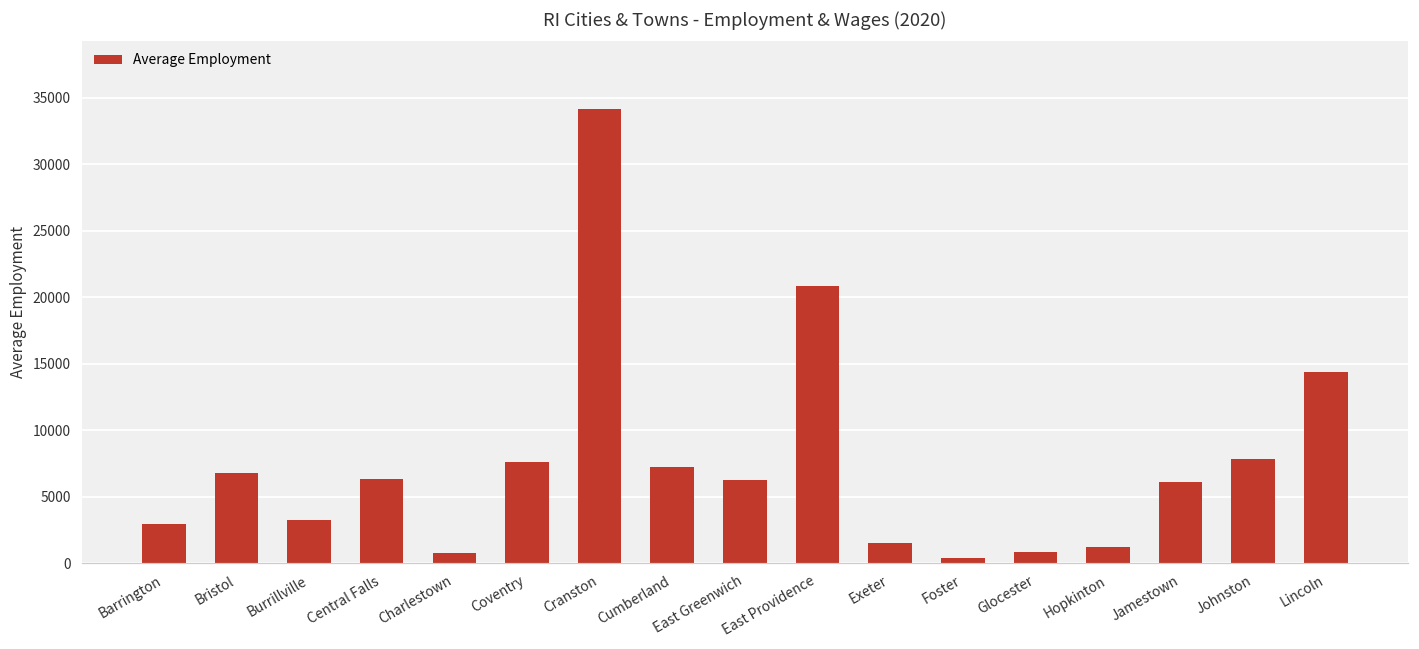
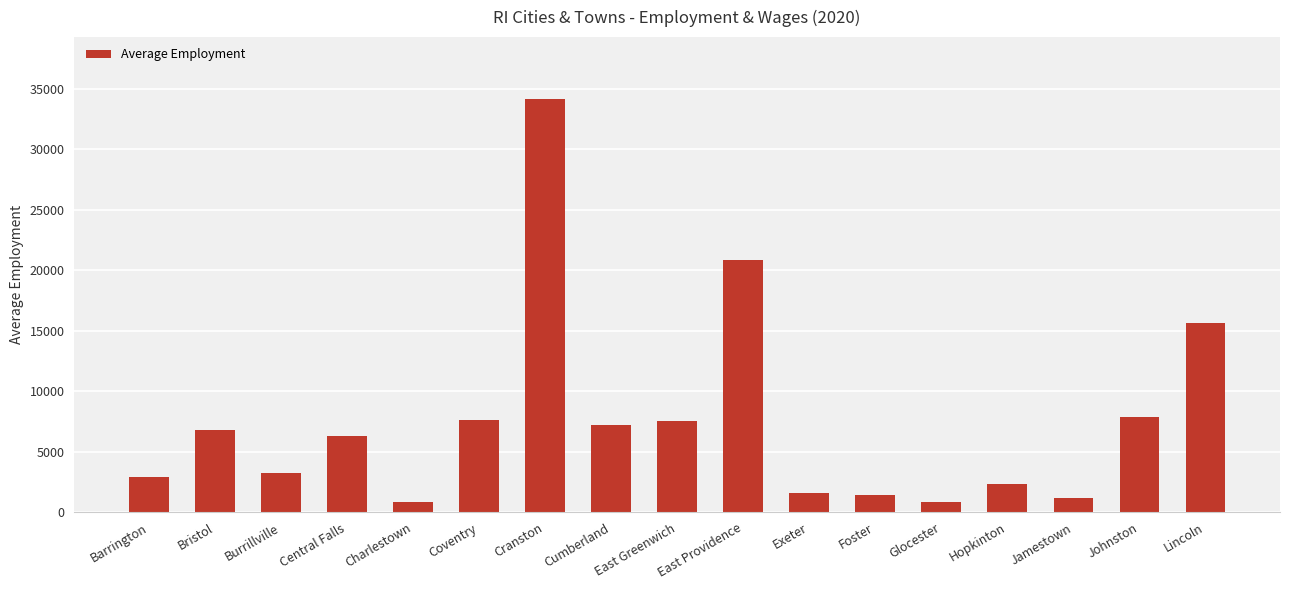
East Greenwich: 6300 -> 7500
Foster: 400 -> 1400
Hopkinton: 1200 -> 2400
Jamestown: 6100 -> 1200
Lincoln: 14400 -> 15600
